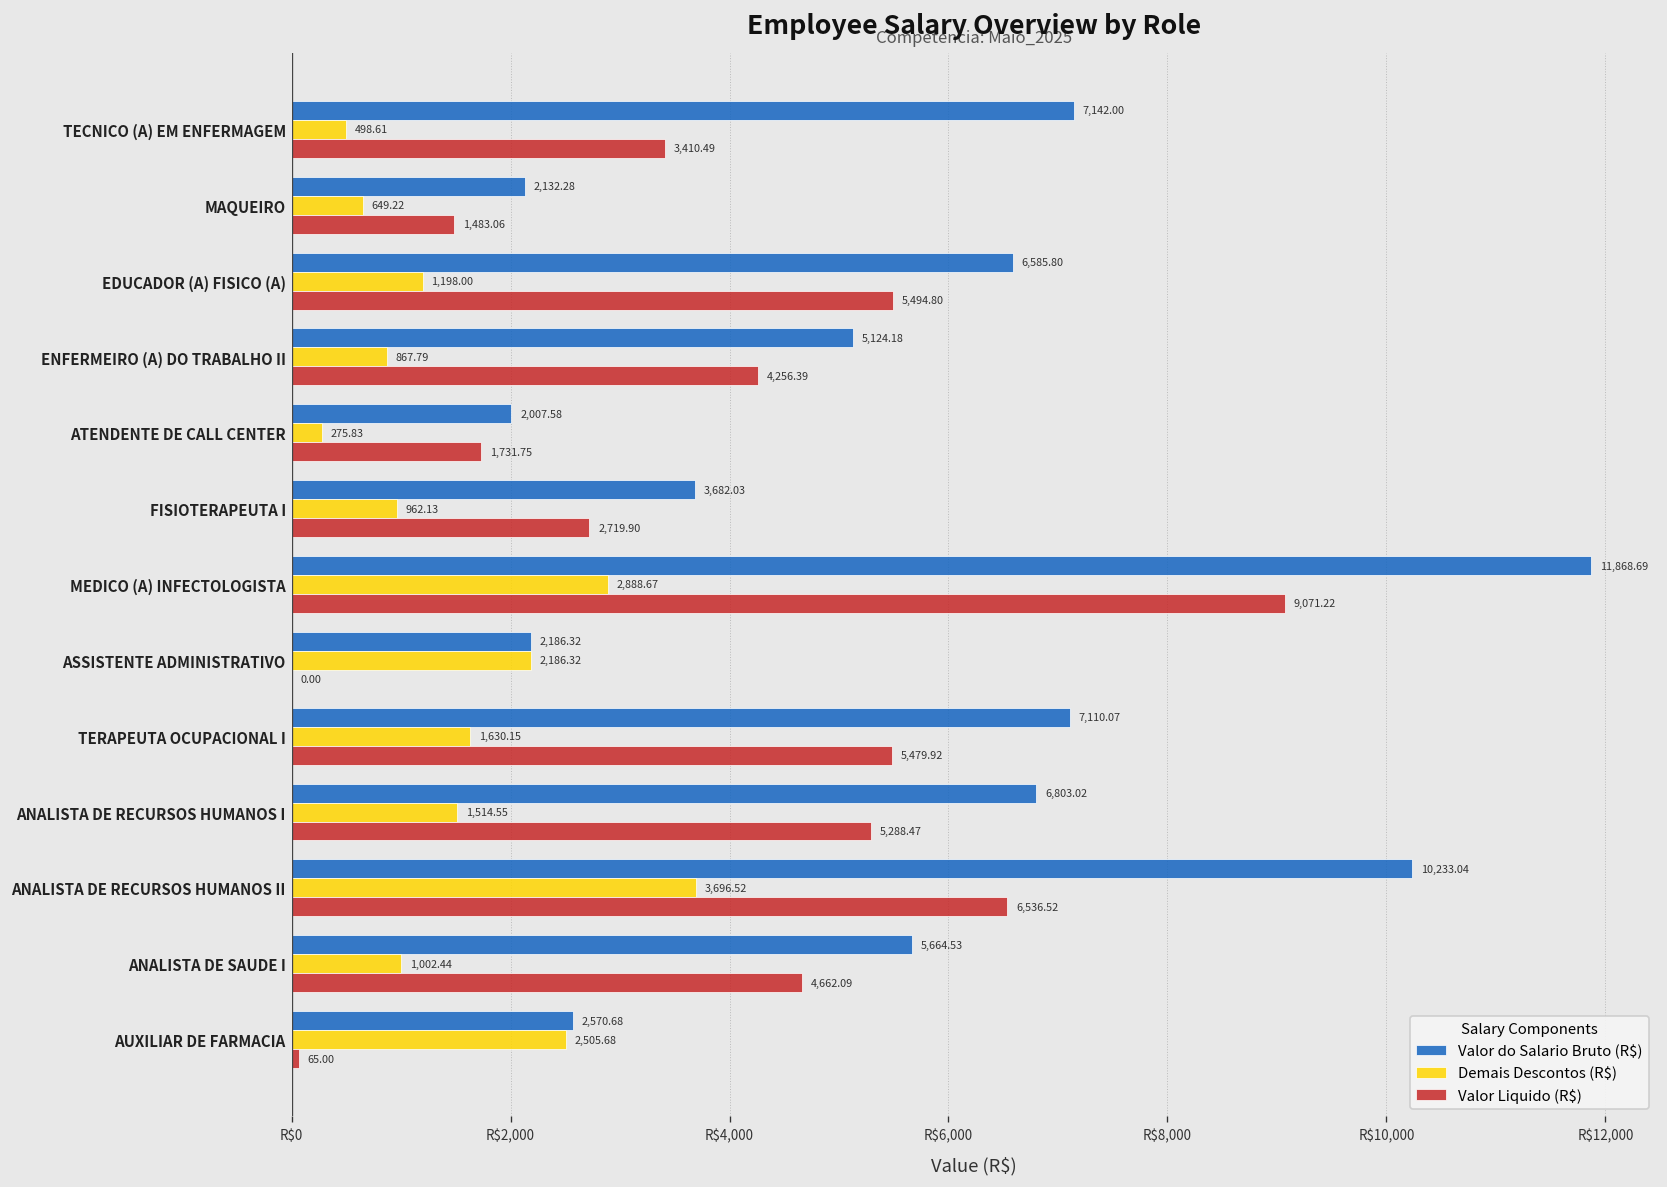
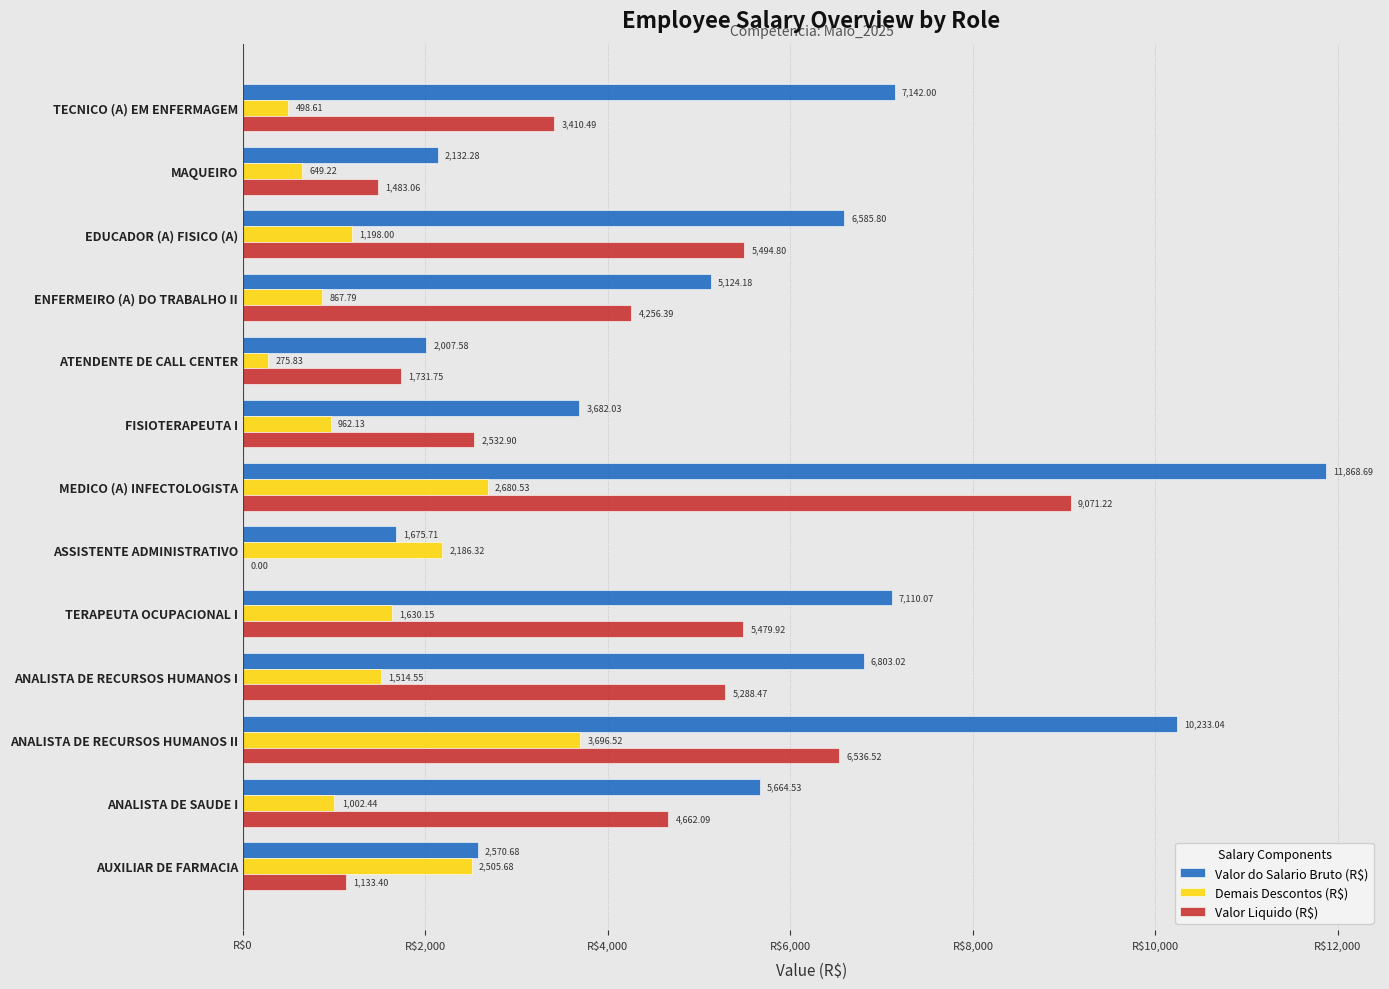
Valor Liquido (R$), FISIOTERAPEUTA I: 2,719.90 -> 2,532.90
Demais Descontos (R$), MEDICO (A) INFECTOLOGISTA: 2,888.67 -> 2,680.53
Valor do Salario Bruto (R$), ASSISTENTE ADMINISTRATIVO: 2,186.32 -> 1,675.71
Valor Liquido (R$), AUXILIAR DE FARMACIA: 65.00 -> 1,133.40
